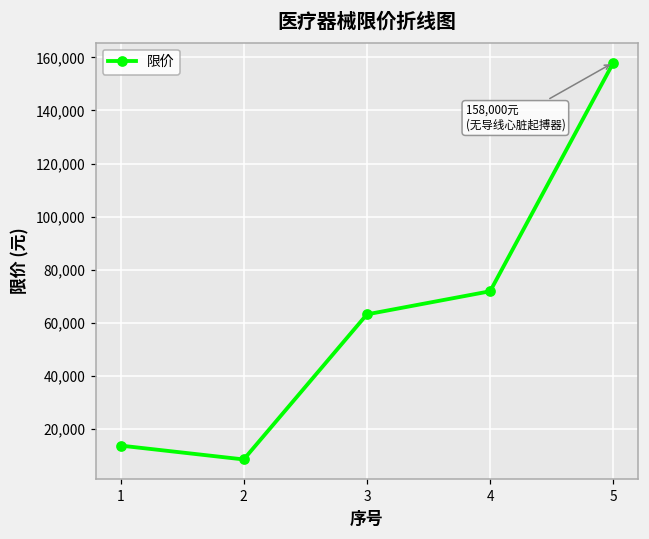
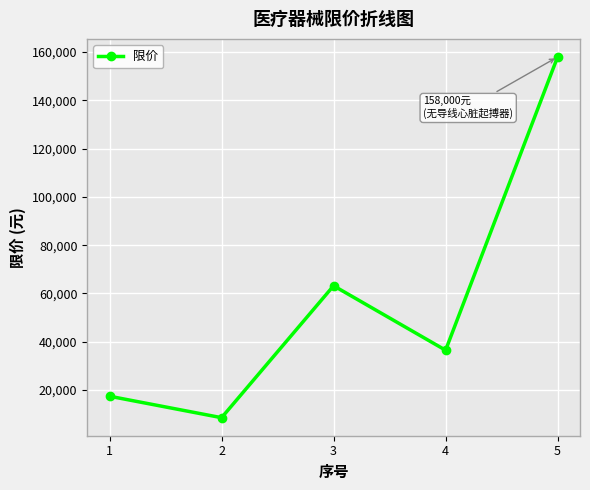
1: 14,000 -> 17,000
4: 72,000 -> 37,000
